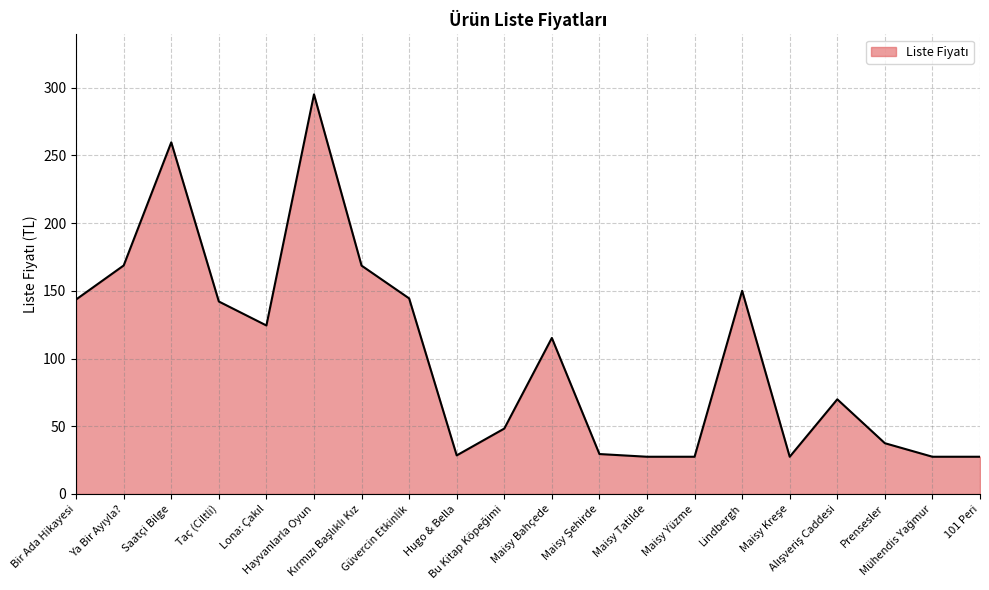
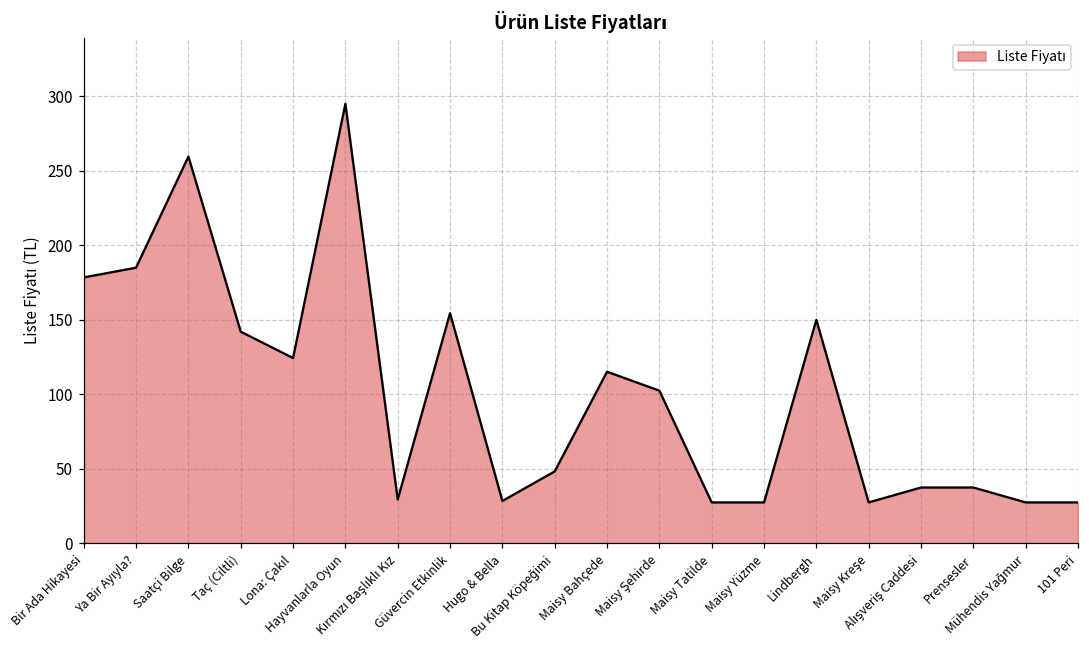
Bir Ada Hikayesi: 144 -> 179
Ya Bir Ayıyla?: 169 -> 185
Kırmızı Başlıklı Kız: 169 -> 30
Güvercin Etkinlik: 144 -> 155
Maisy Şehirde: 30 -> 103
Alışveriş Caddesi: 70 -> 38
